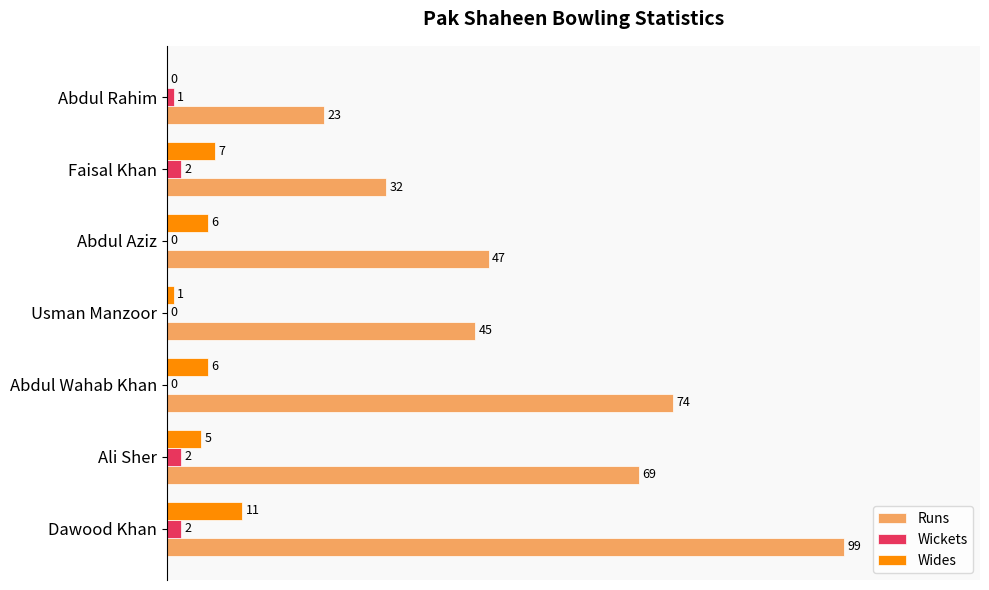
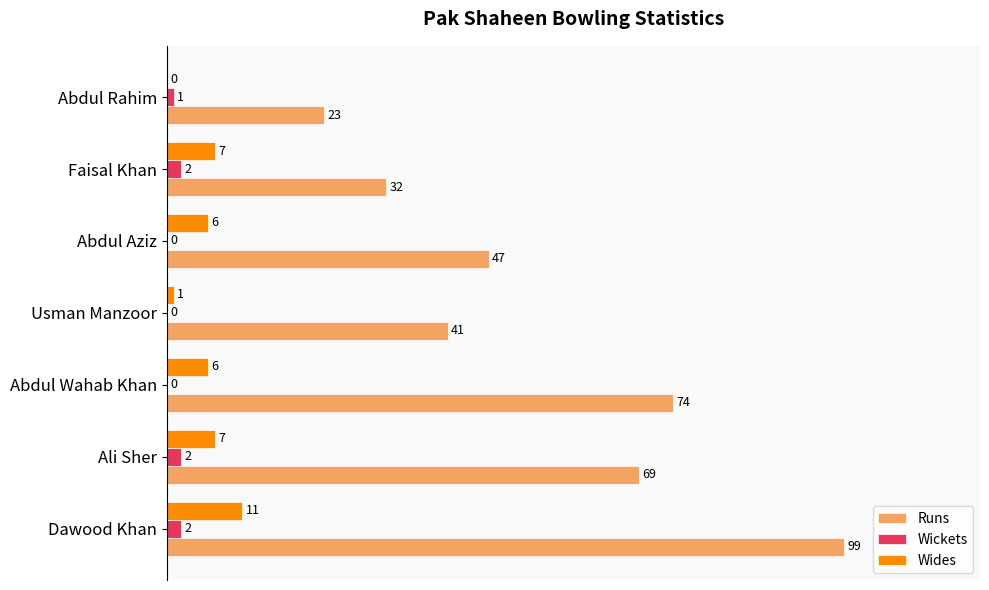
Runs, Usman Manzoor: 45 -> 41
Wides, Ali Sher: 5 -> 7
